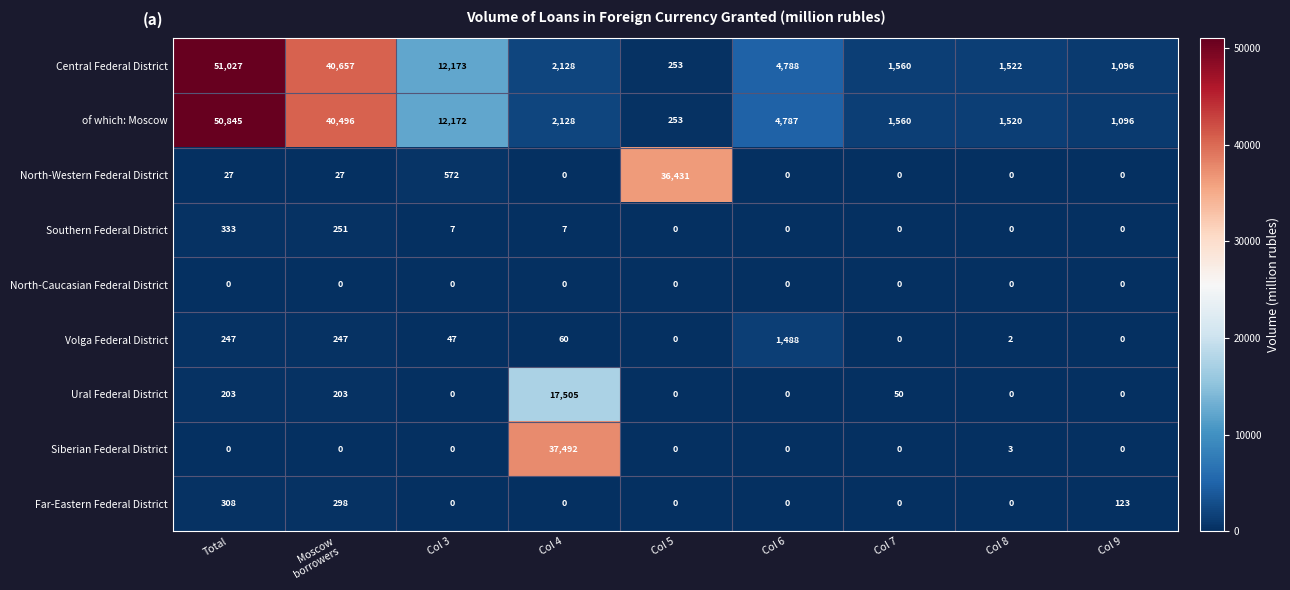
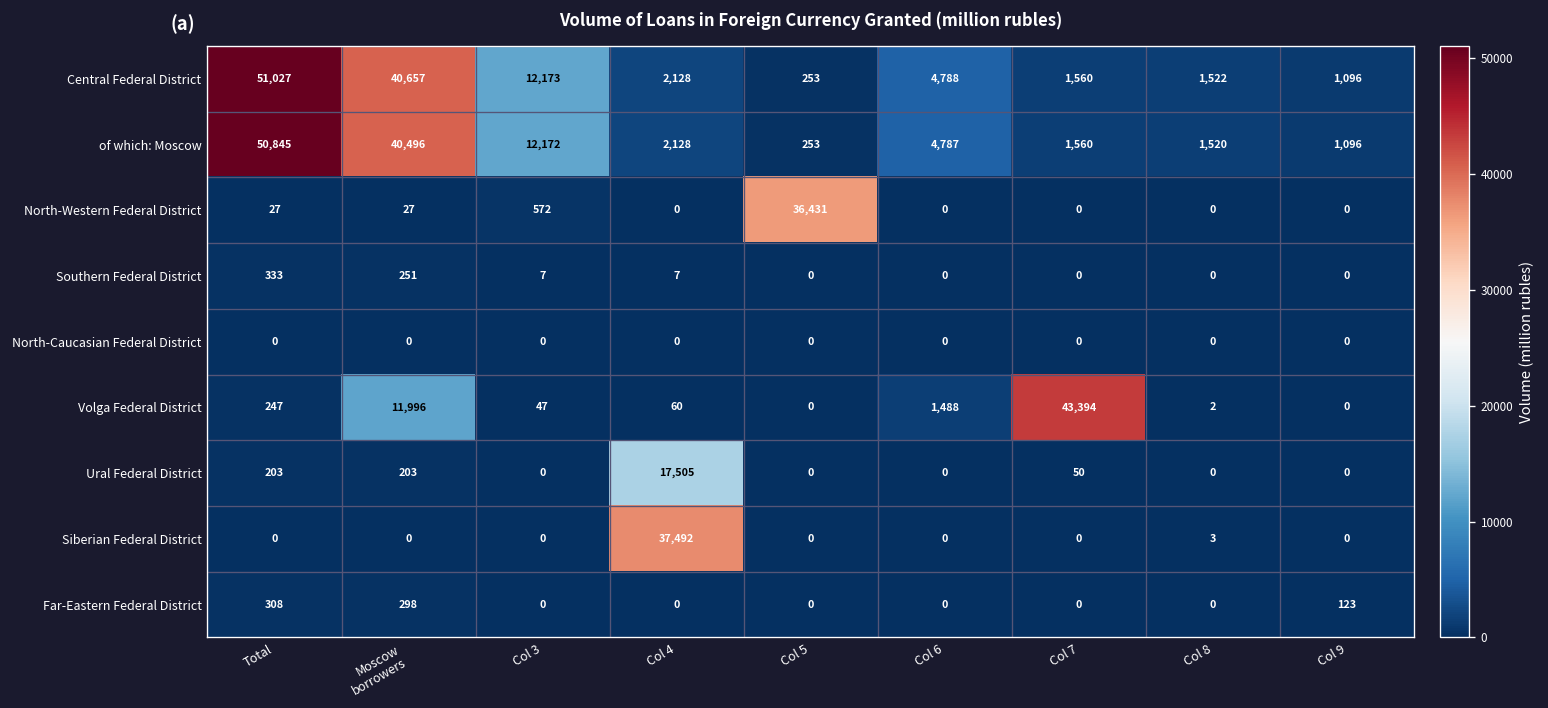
Volga Federal District, Moscow borrowers: 247 -> 11,996
Volga Federal District, Col 7: 0 -> 43,394
